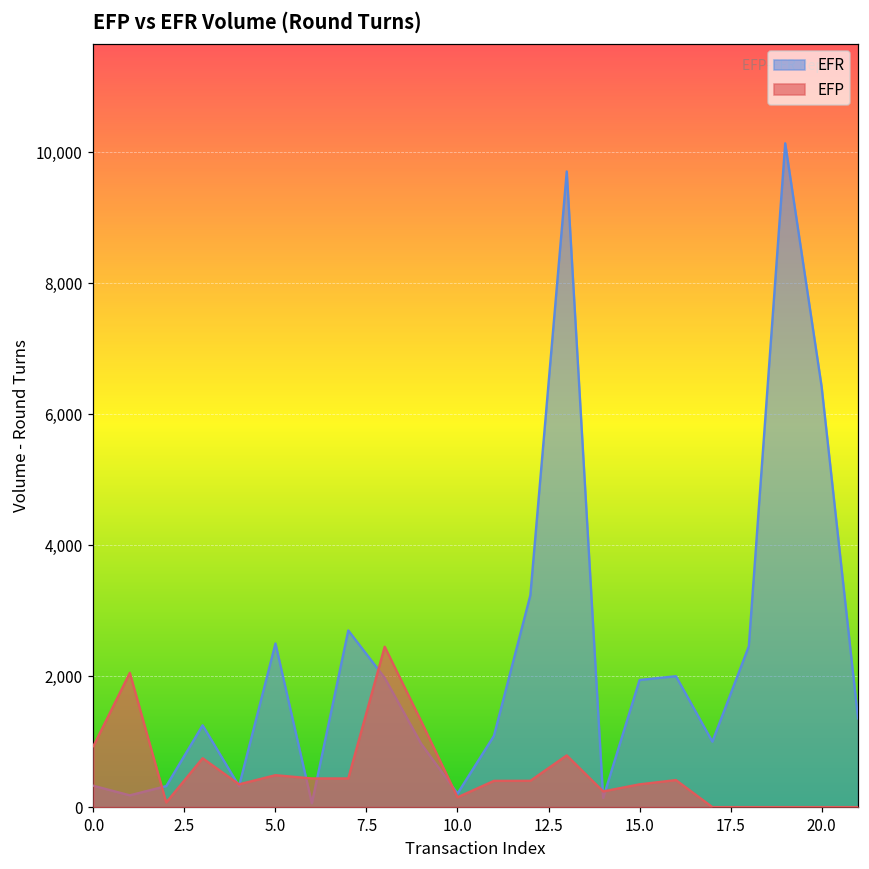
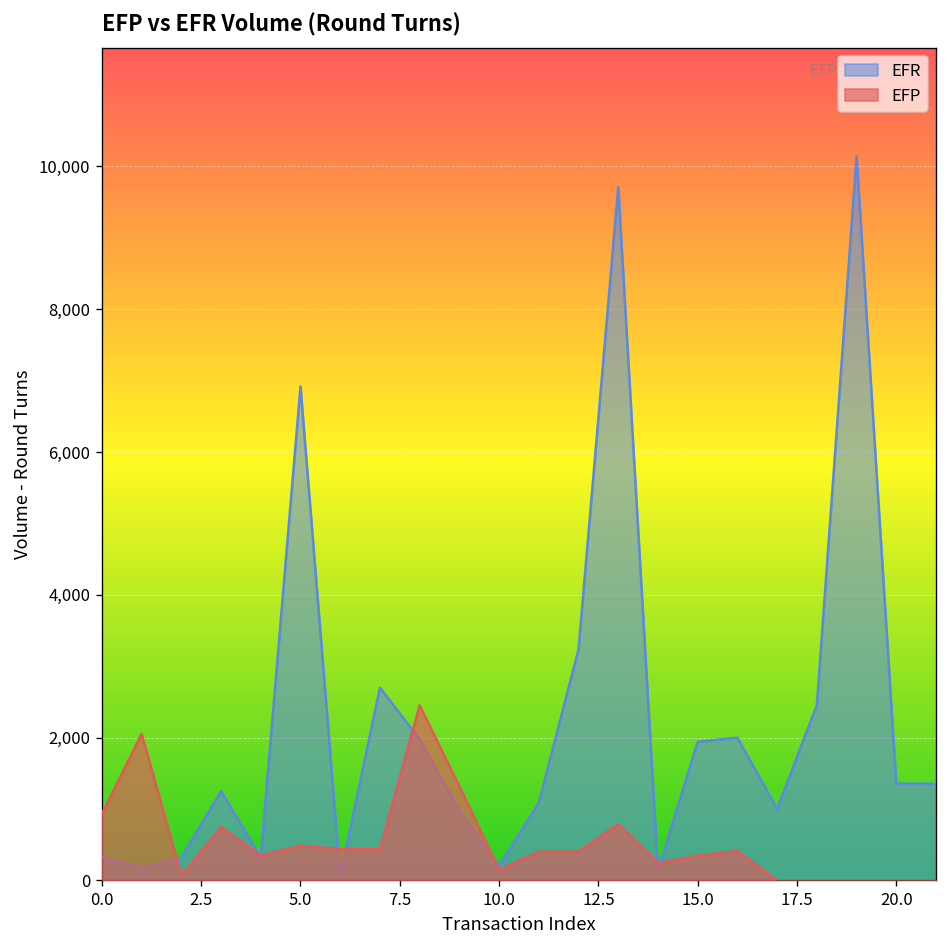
EFR, 5.0: 2,500 -> 6,900
EFR, 20.0: 6,400 -> 1,400
